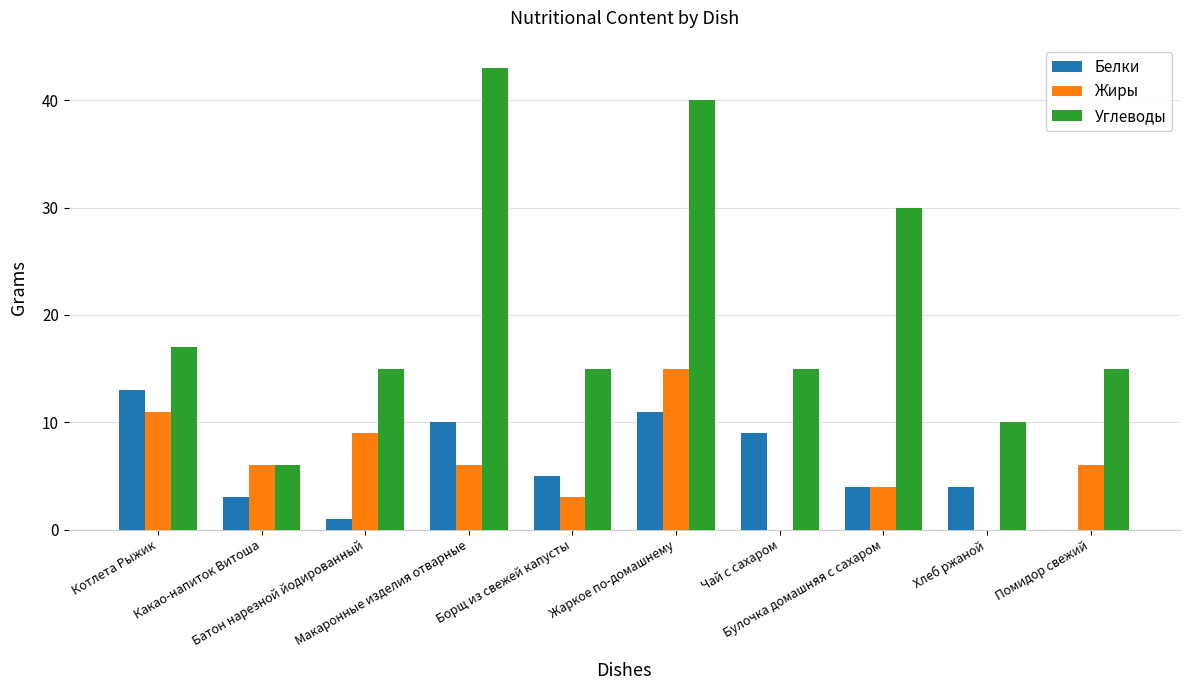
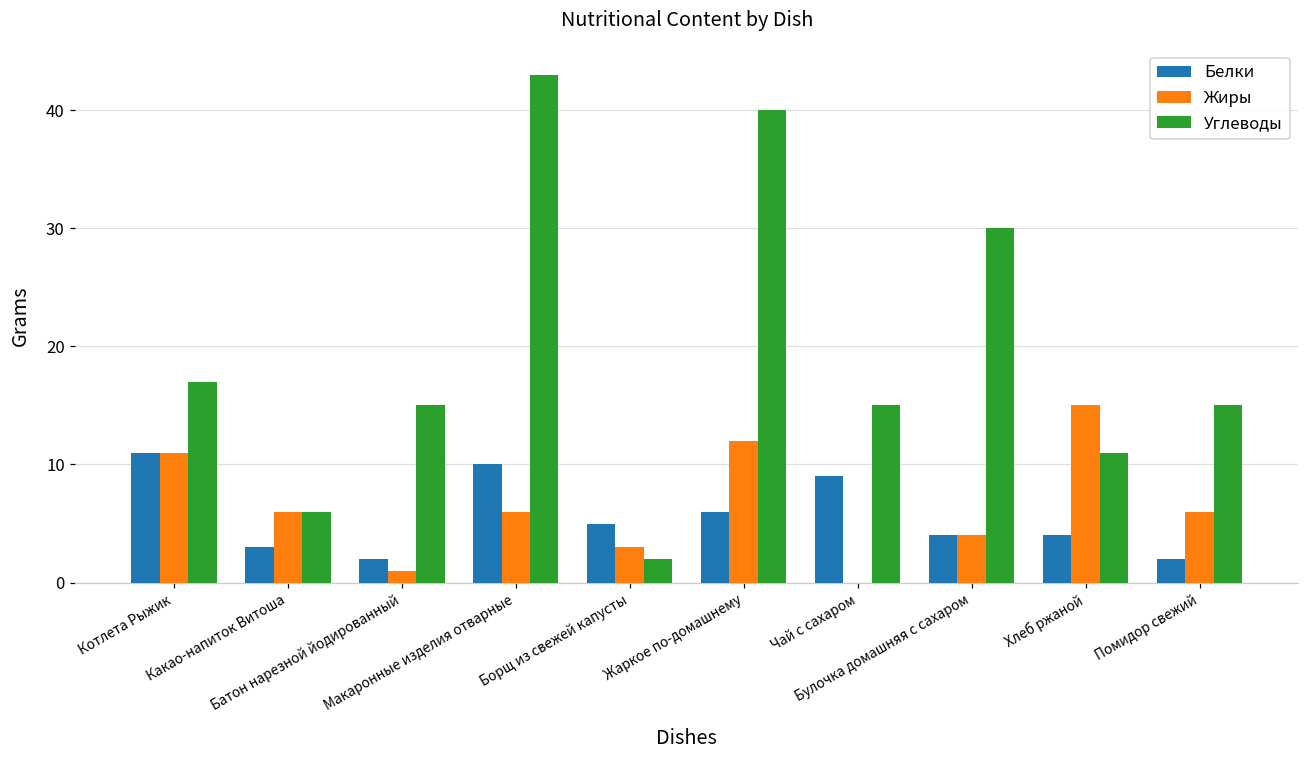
Белки, Котлета Рыжик: 13 -> 11
Белки, Батон нарезной йодированный: 1 -> 2
Жиры, Батон нарезной йодированный: 9 -> 1
Углеводы, Борщ из свежей капусты: 15 -> 2
Белки, Жаркое по-домашнему: 11 -> 6
Жиры, Жаркое по-домашнему: 15 -> 12
Жиры, Хлеб ржаной: 0 -> 15
Углеводы, Хлеб ржаной: 10 -> 11
Белки, Помидор свежий: 0 -> 2
